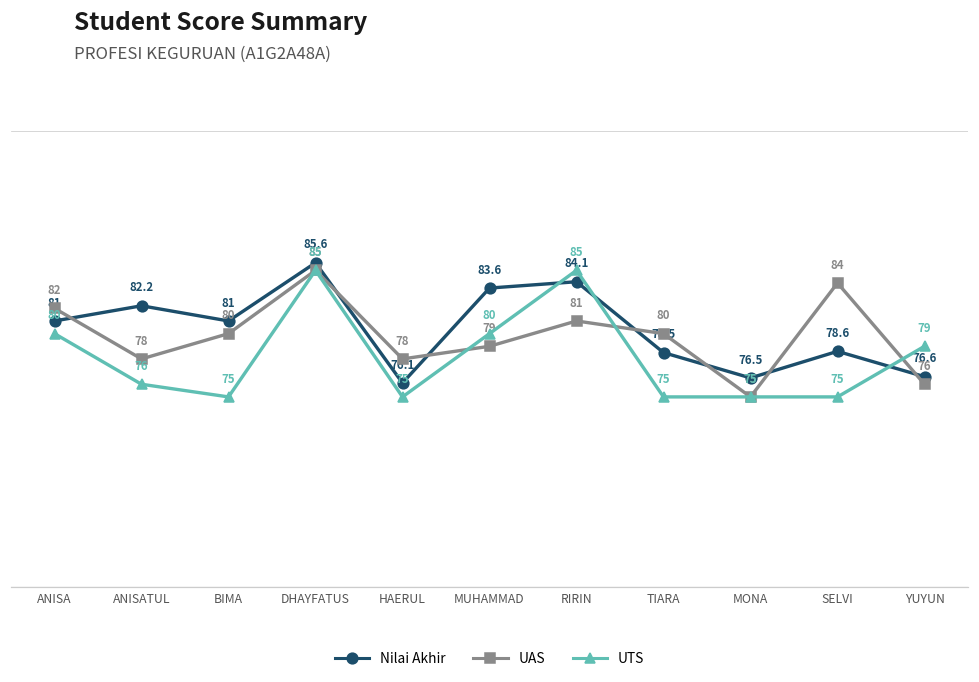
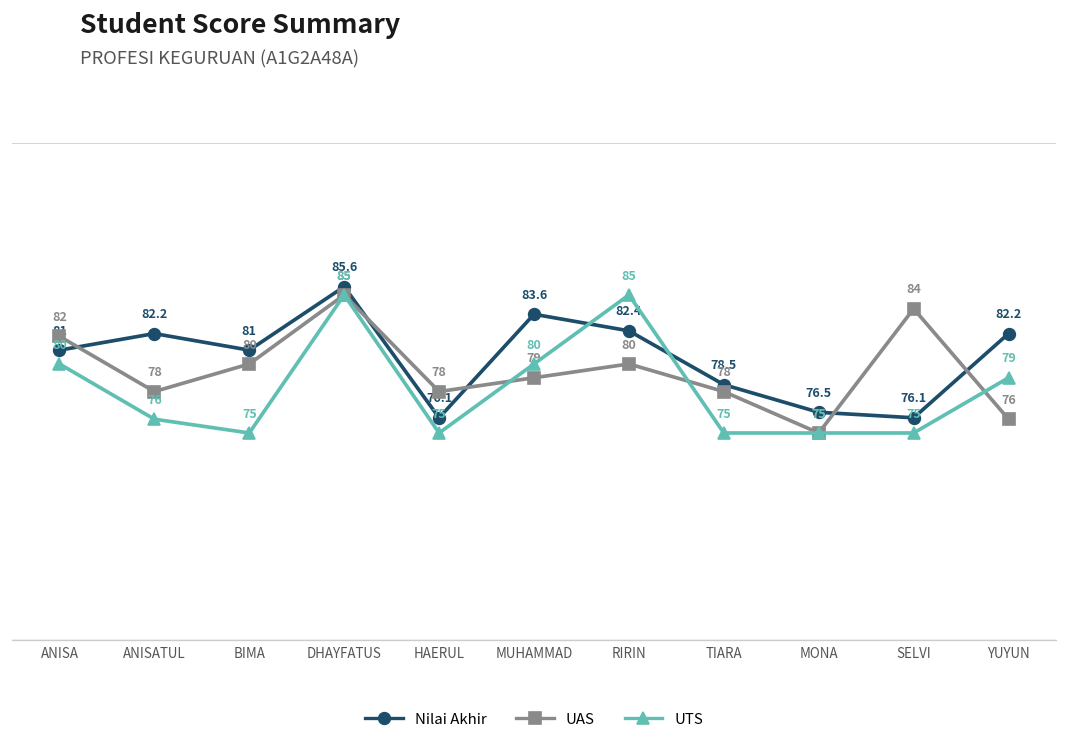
Nilai Akhir, RIRIN: 84.1 -> 82.4
UAS, RIRIN: 81 -> 80
UAS, TIARA: 80 -> 78
Nilai Akhir, SELVI: 78.6 -> 76.1
Nilai Akhir, YUYUN: 76.6 -> 82.2
